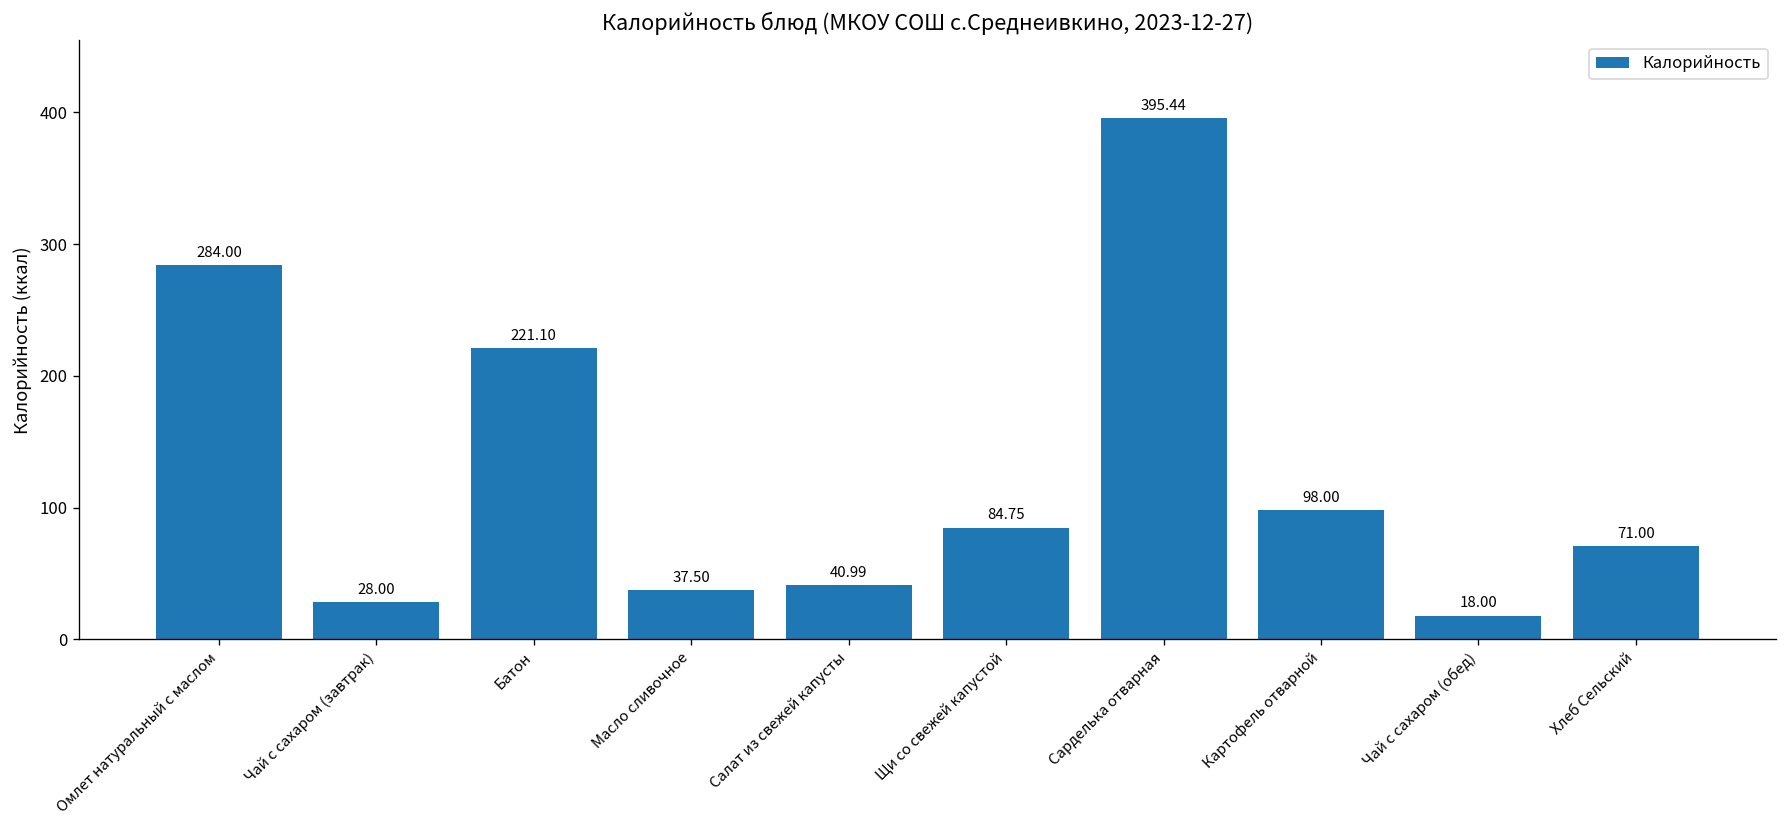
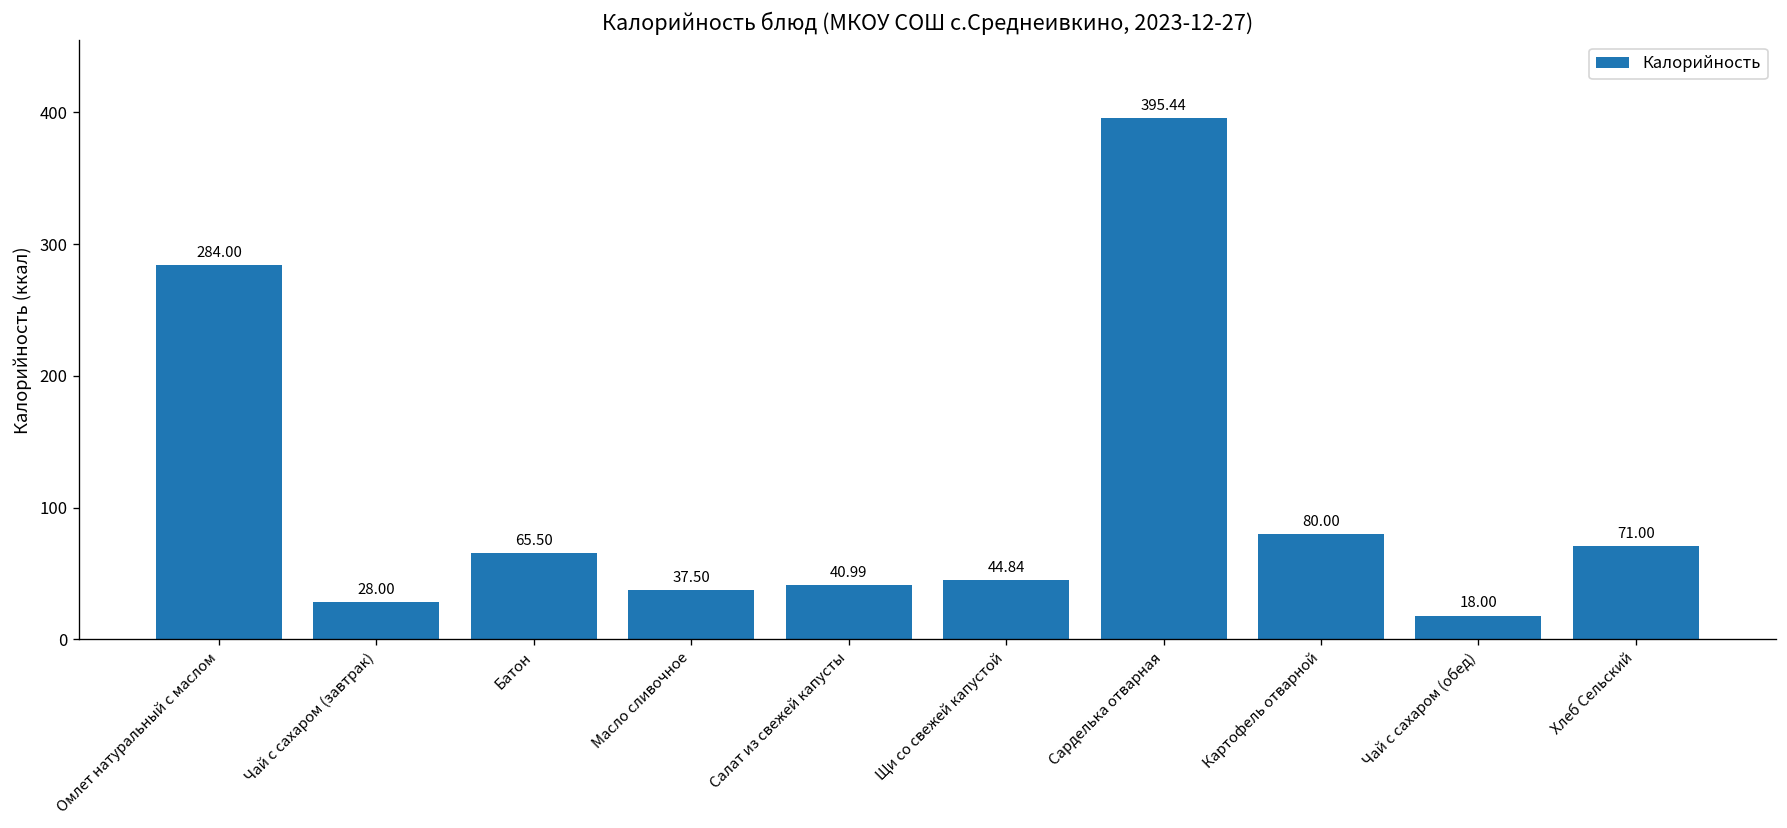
Батон: 221.10 -> 65.50
Щи со свежей капустой: 84.75 -> 44.84
Картофель отварной: 98.00 -> 80.00
